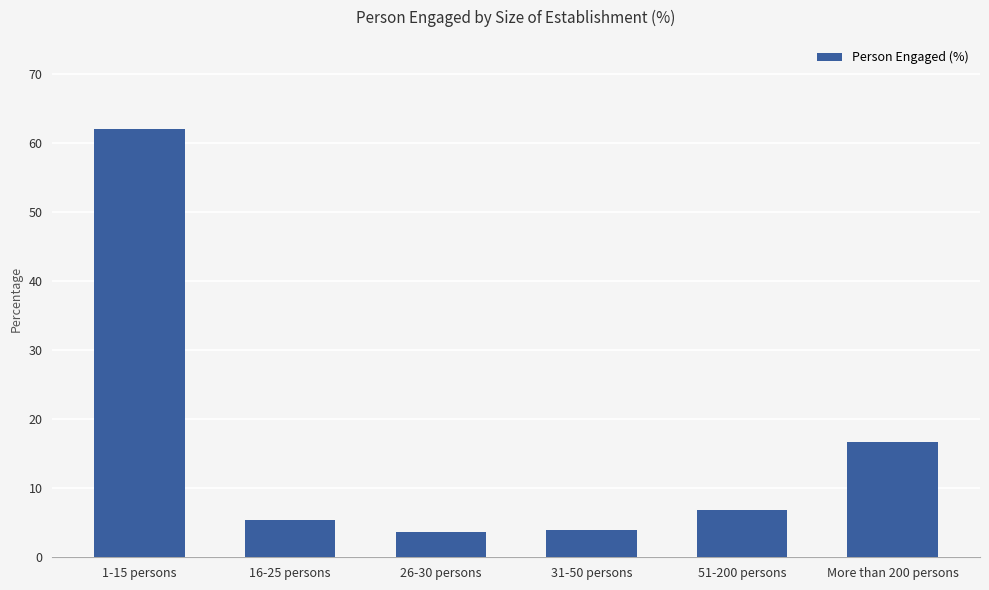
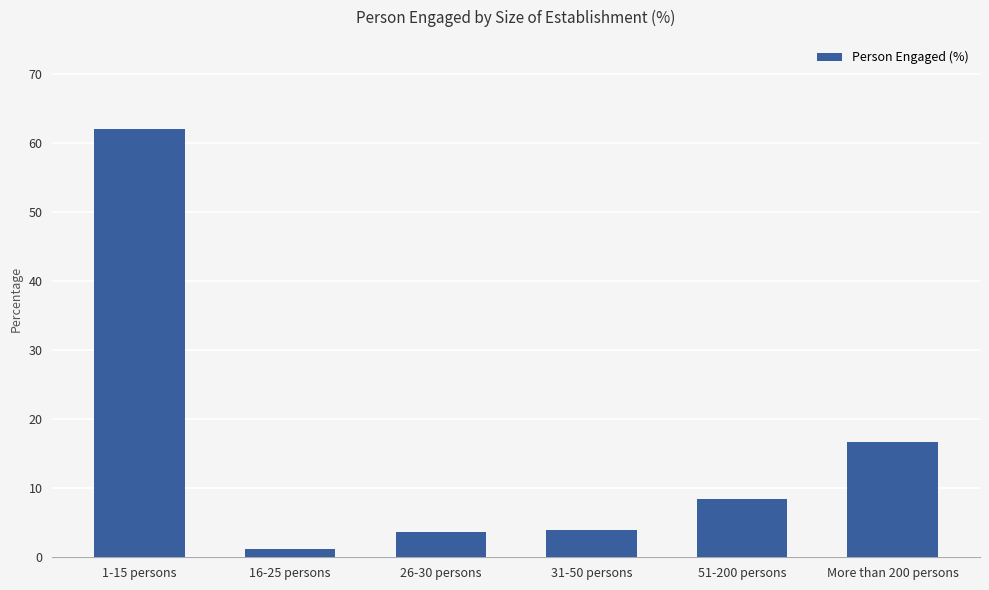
16-25 persons: 5 -> 1
51-200 persons: 7 -> 8
